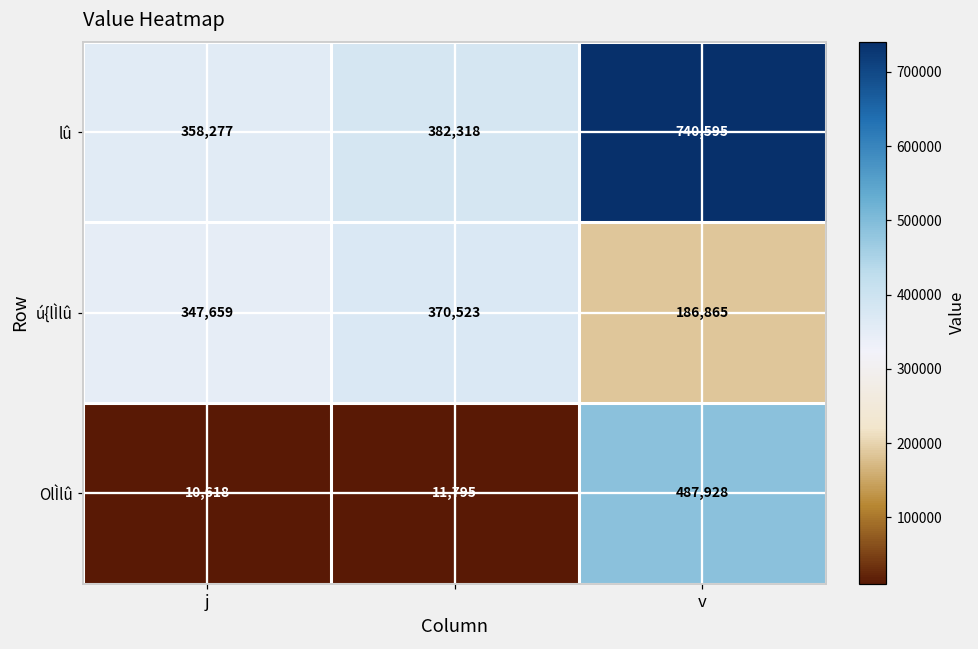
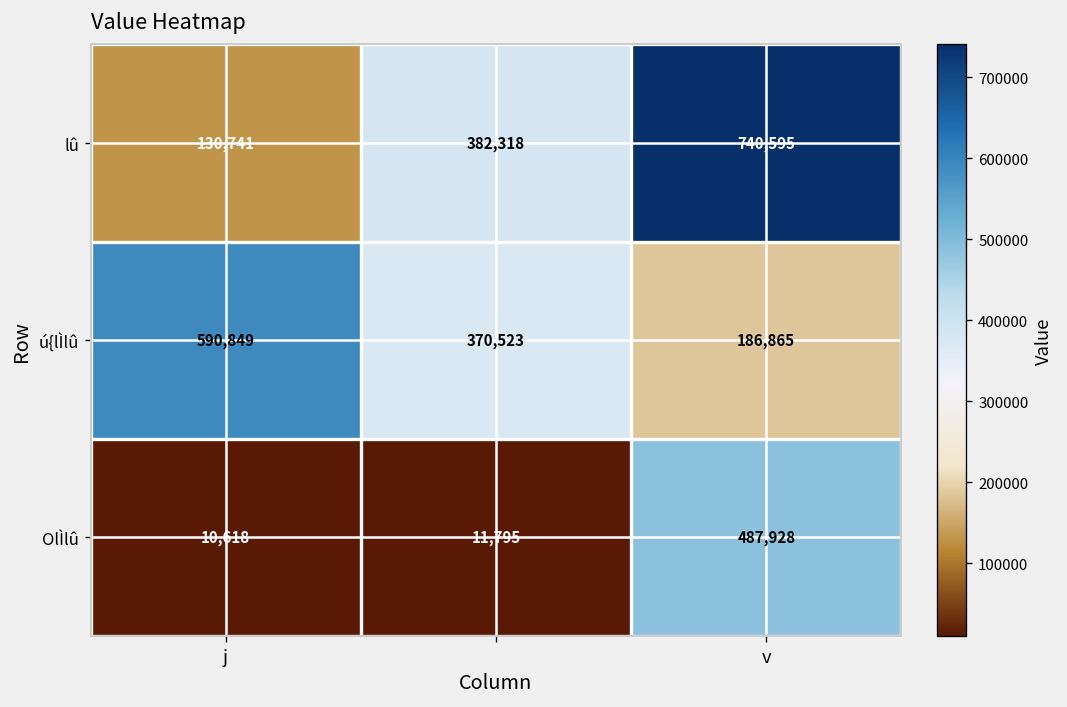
lû, j: 358,277 -> 130,741
ú{lÌlû, j: 347,659 -> 590,849
